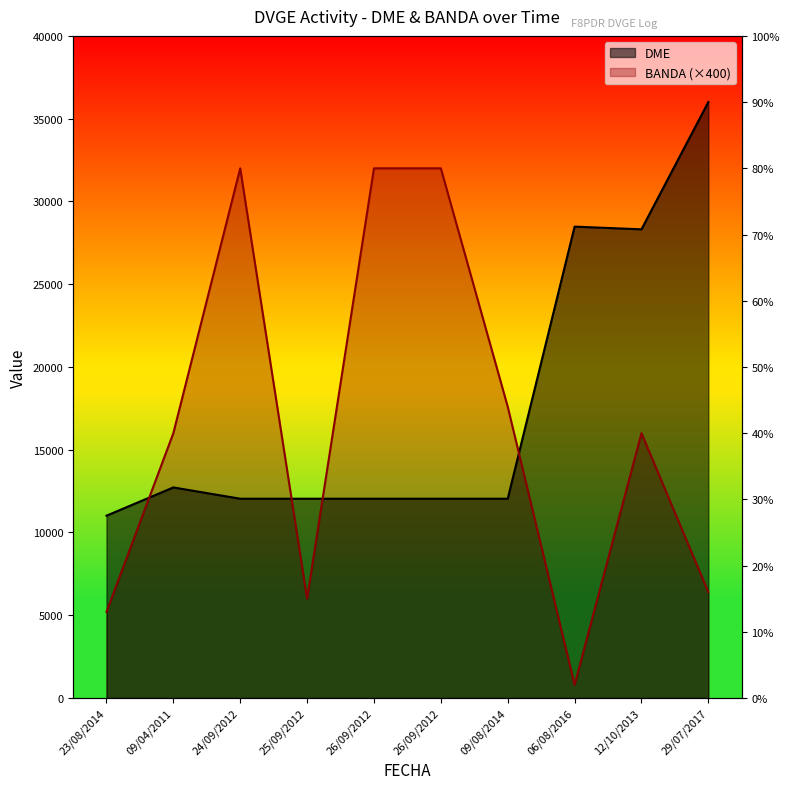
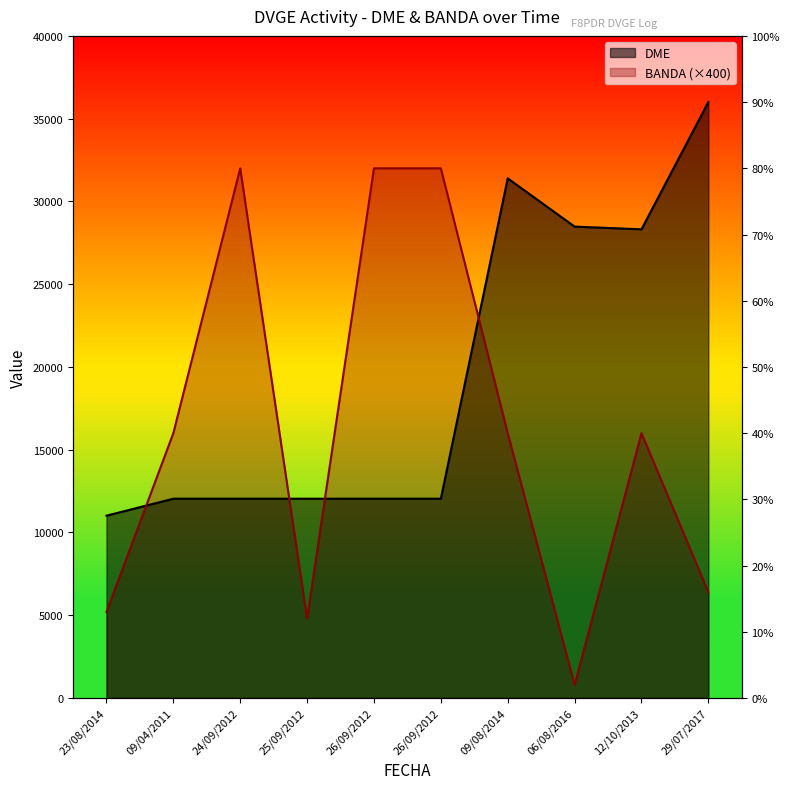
DME, 09/04/2011: 12700 -> 12000
BANDA (×400), 25/09/2012: 6000 -> 4800
DME, 09/08/2014: 12000 -> 31400
BANDA (×400), 09/08/2014: 17600 -> 16000
